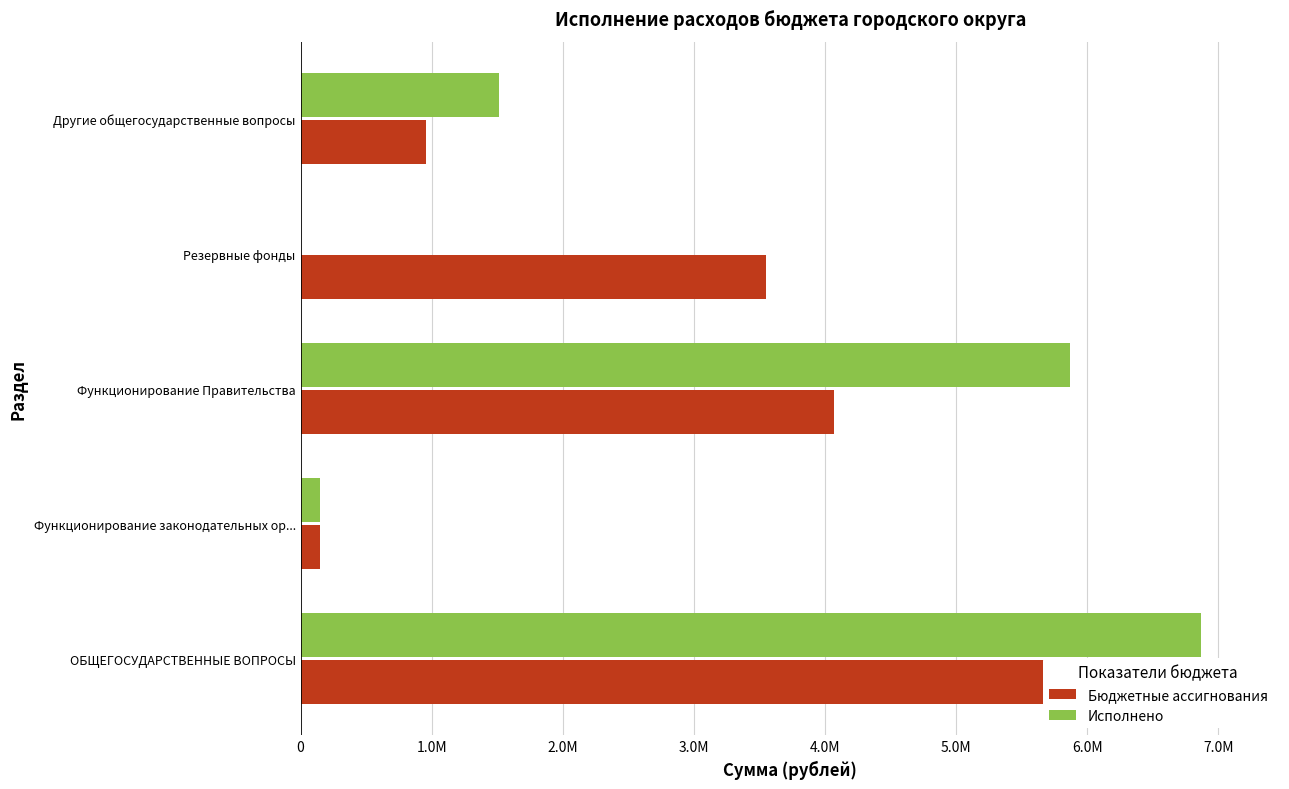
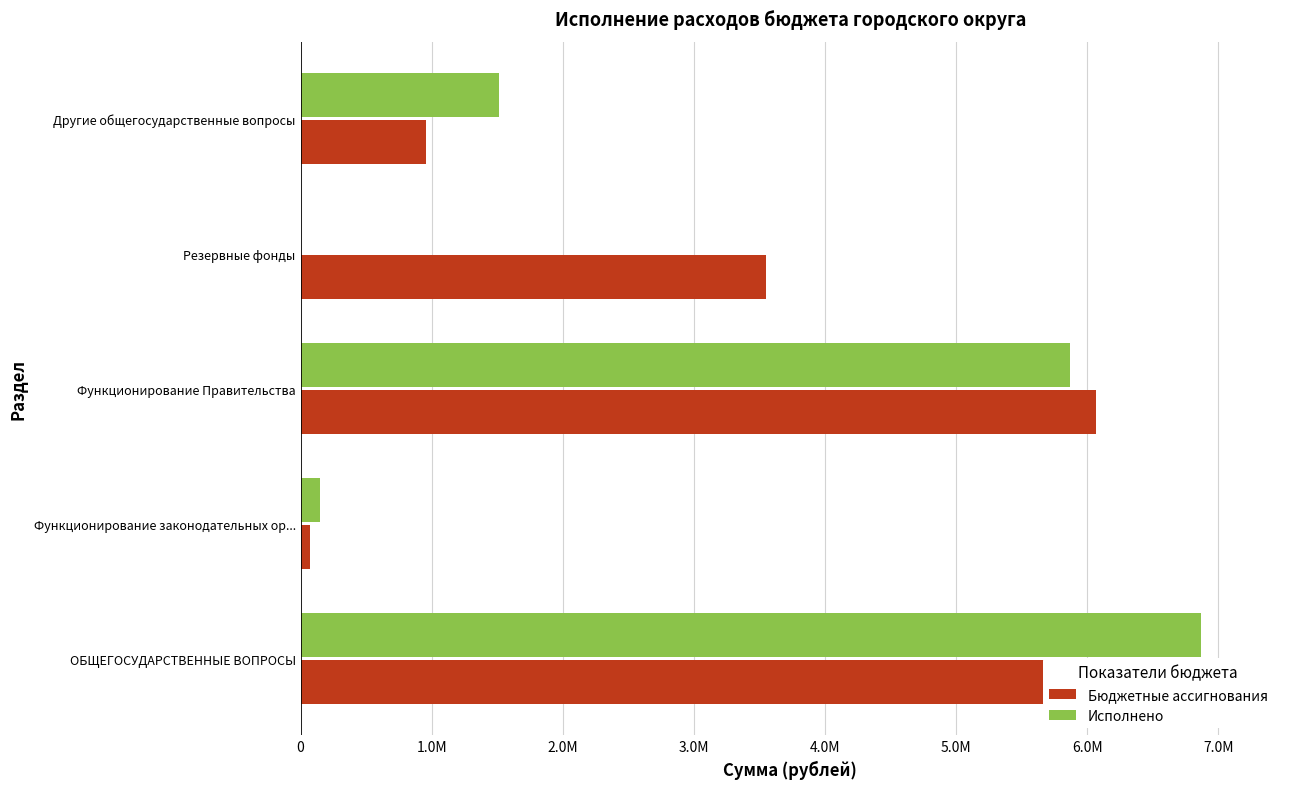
Бюджетные ассигнования, Функционирование Правительства: 4070000 -> 6070000
Бюджетные ассигнования, Функционирование законодательных ор...: 150000 -> 70000
